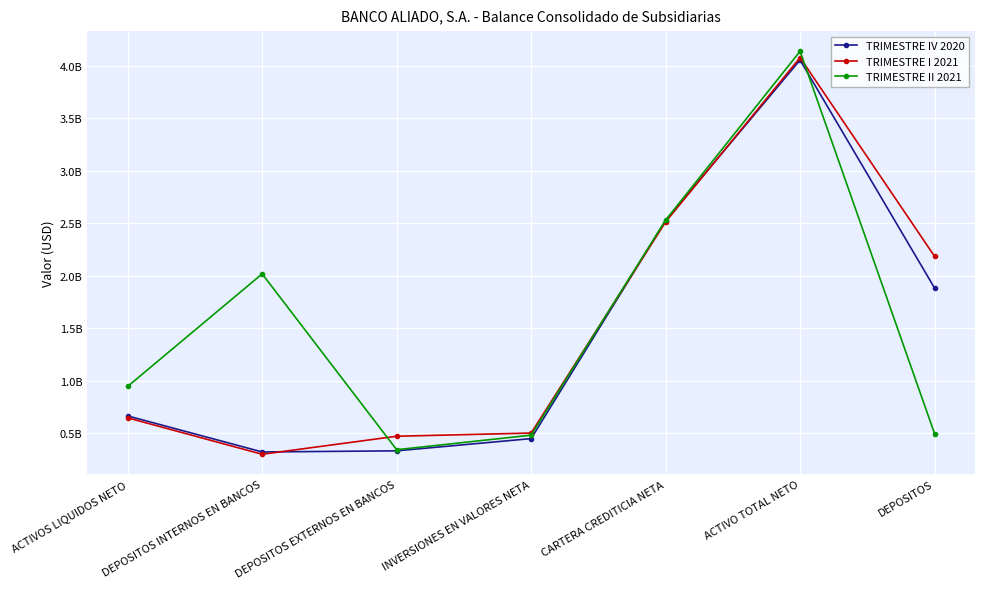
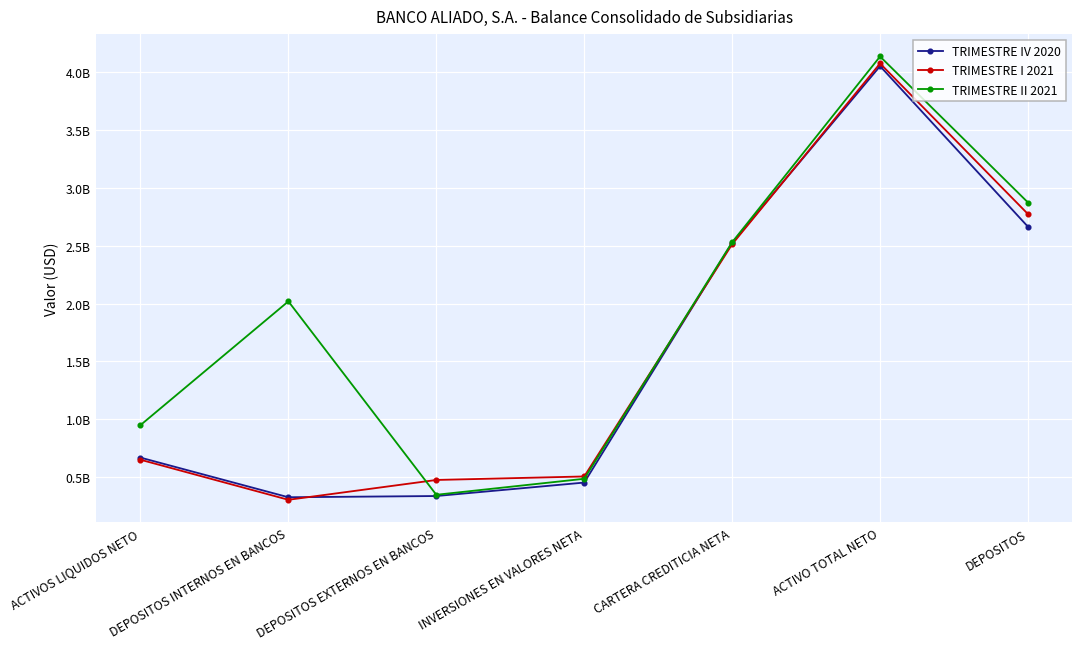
TRIMESTRE IV 2020, DEPOSITOS: 1880000000 -> 2660000000
TRIMESTRE I 2021, DEPOSITOS: 2190000000 -> 2770000000
TRIMESTRE II 2021, DEPOSITOS: 500000000 -> 2870000000
